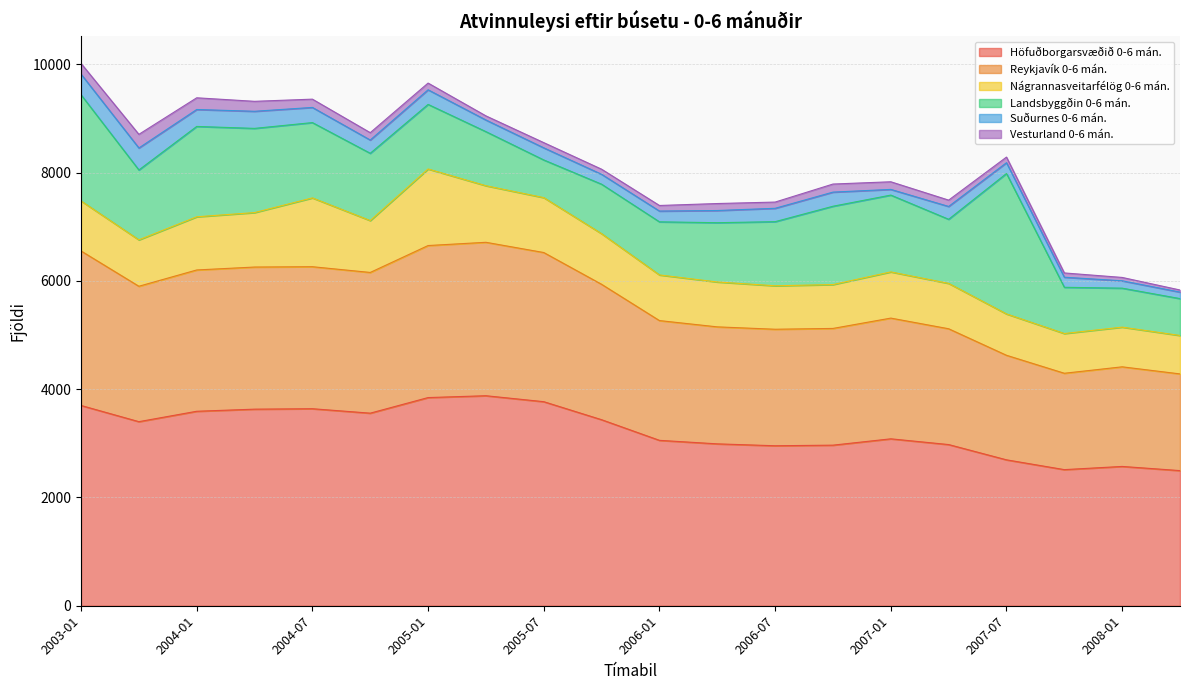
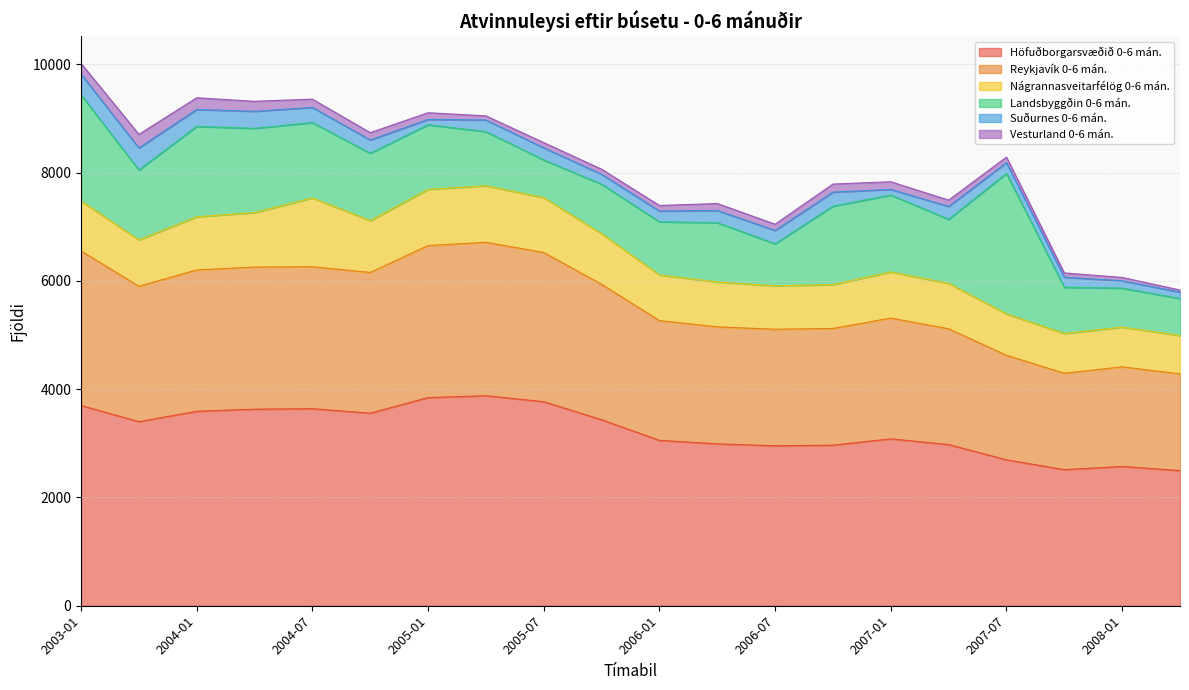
Nágrannasveitarfélög 0-6 mán., 2005-01: 1400 -> 1000
Suðurnes 0-6 mán., 2005-01: 300 -> 100
Landsbyggðin 0-6 mán., 2006-07: 1200 -> 800
